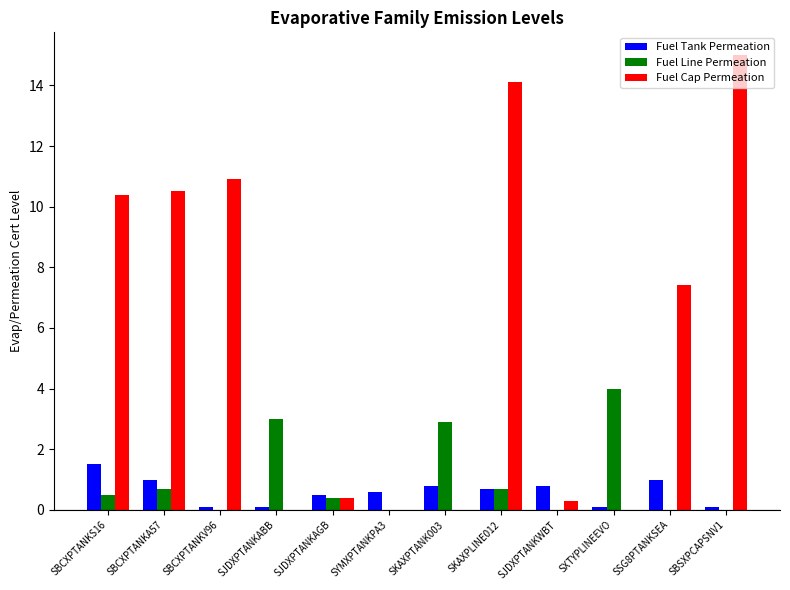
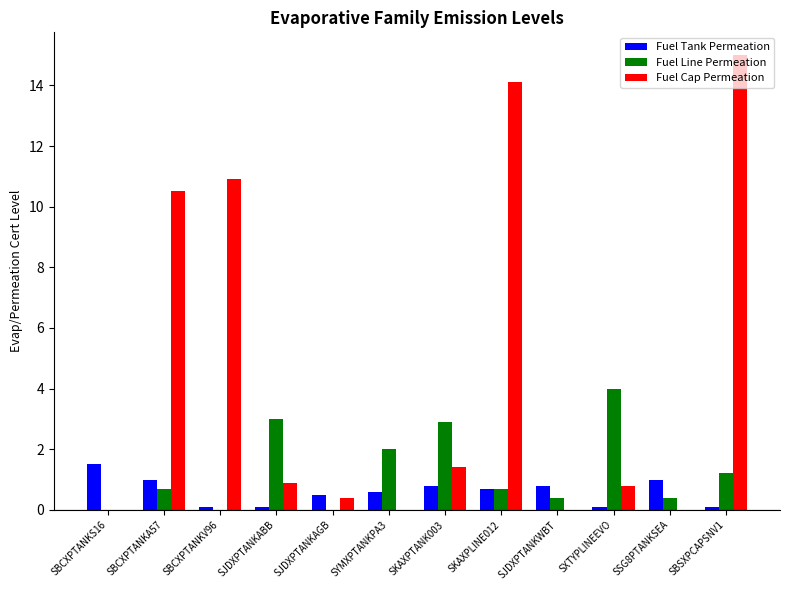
Fuel Line Permeation, SBCXPTANKS16: 0.5 -> 0.0
Fuel Cap Permeation, SBCXPTANKS16: 10.4 -> 0.0
Fuel Cap Permeation, SJDXPTANKABB: 0.0 -> 0.9
Fuel Line Permeation, SJDXPTANKAGB: 0.4 -> 0.0
Fuel Line Permeation, SYMXPTANKPA3: 0 -> 2
Fuel Cap Permeation, SKAXPTANK003: 0.0 -> 1.4
Fuel Line Permeation, SJDXPTANKWBT: 0.0 -> 0.4
Fuel Cap Permeation, SJDXPTANKWBT: 0.3 -> 0.0
Fuel Cap Permeation, SXTYPLINEEVO: 0.0 -> 0.8
Fuel Line Permeation, SSG8PTANKSEA: 0.0 -> 0.4
Fuel Cap Permeation, SSG8PTANKSEA: 7.4 -> 0.0
Fuel Line Permeation, SBSXPCAPSNV1: 0.0 -> 1.2
